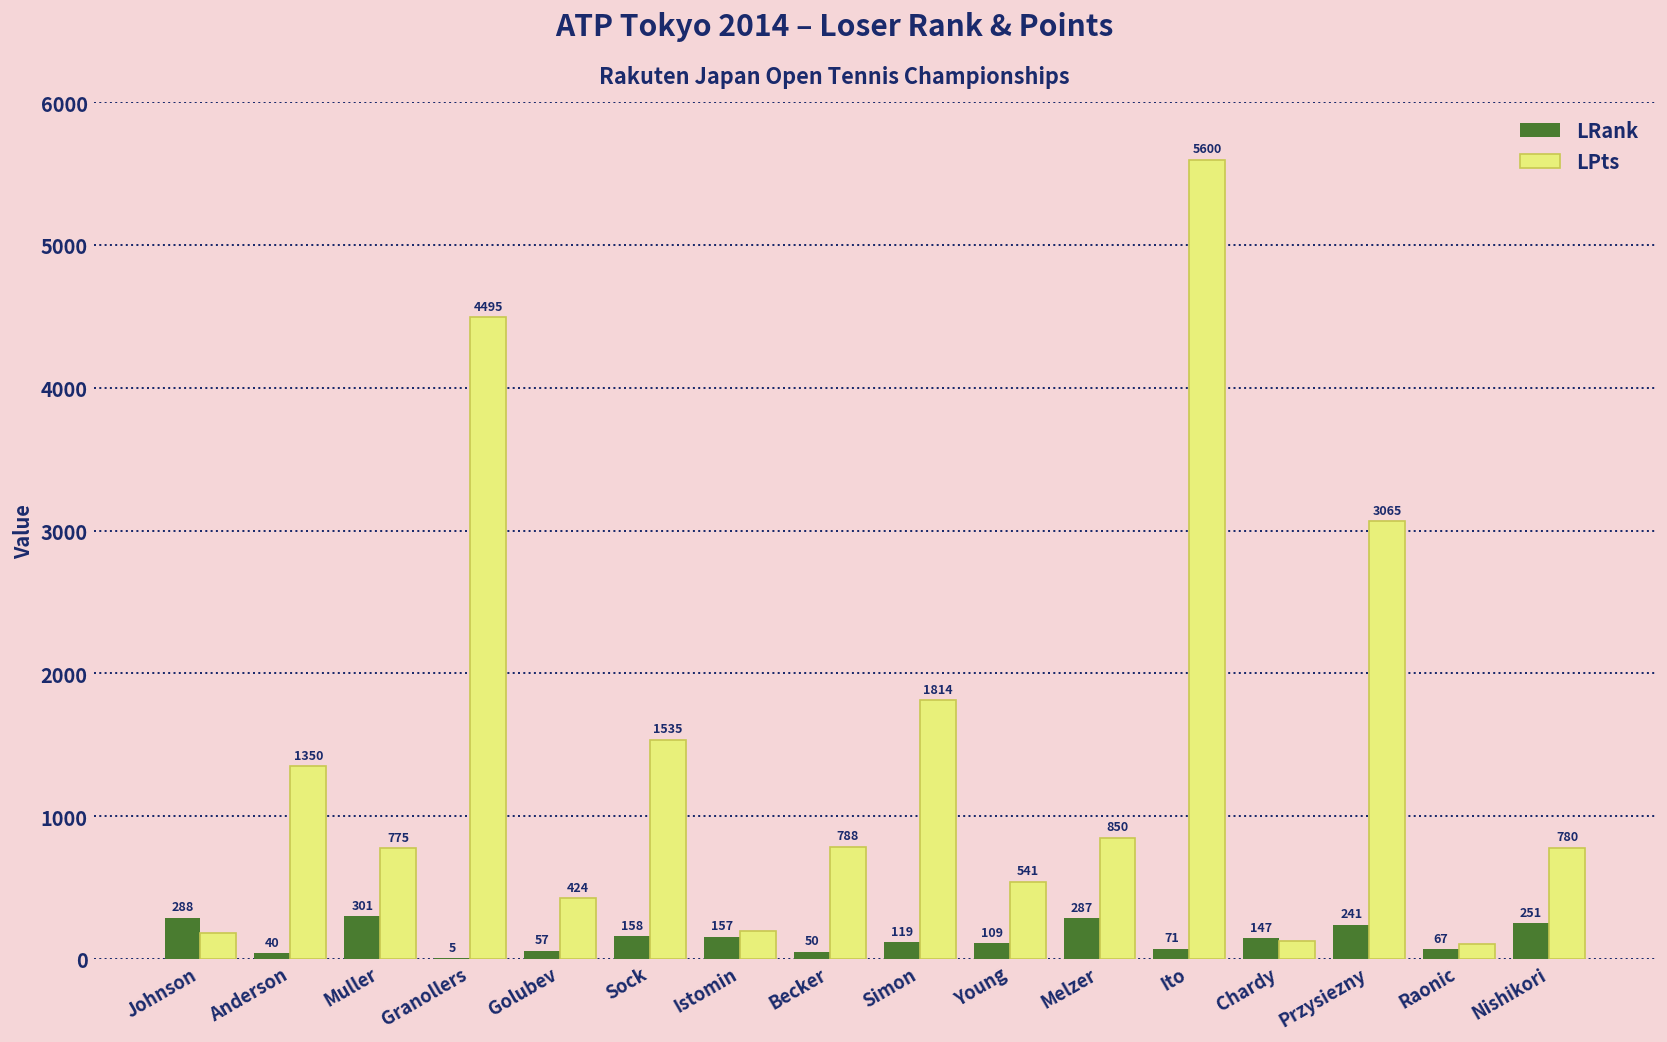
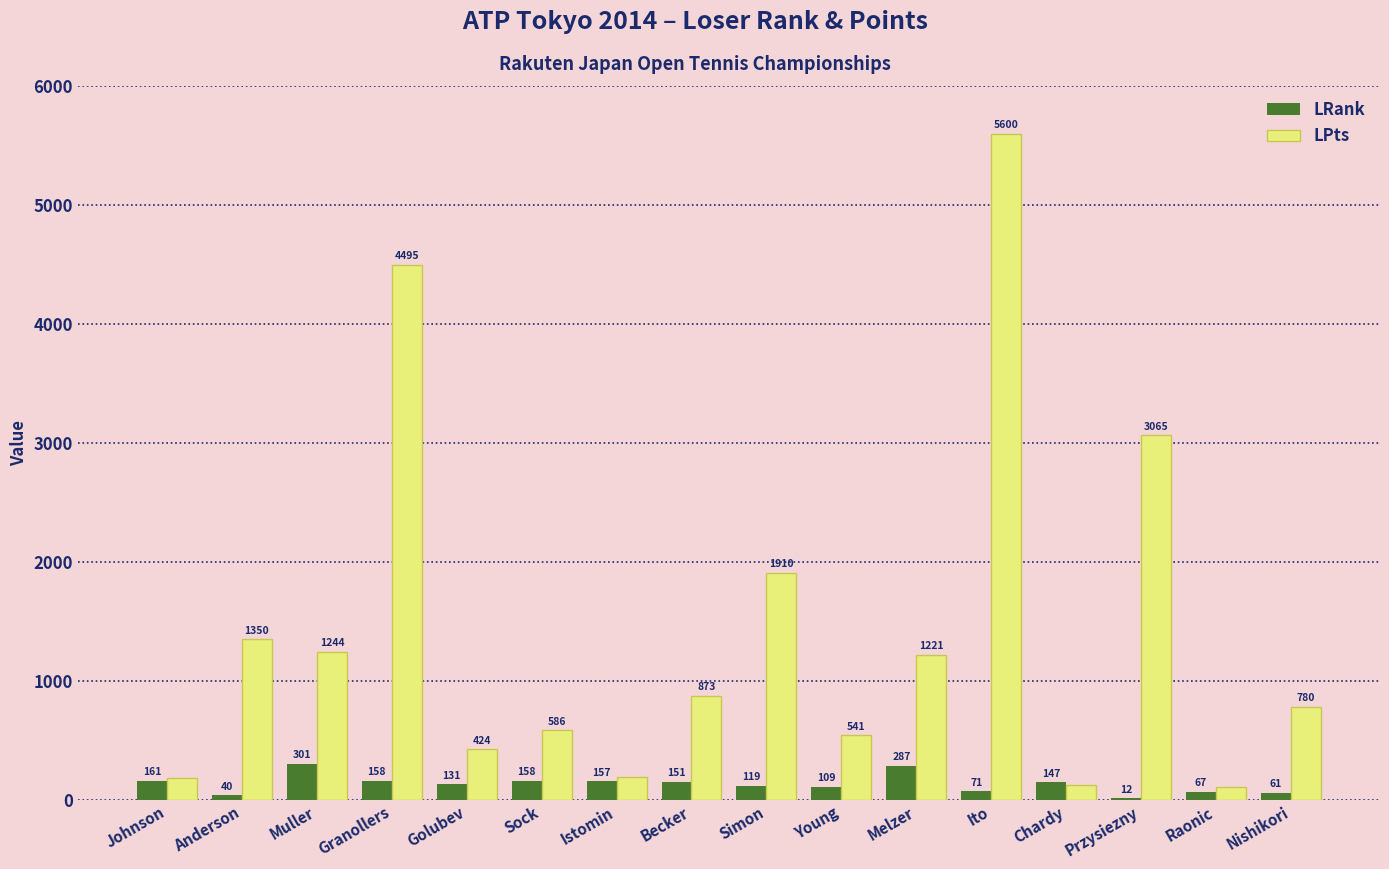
LRank, Johnson: 288 -> 161
LPts, Muller: 775 -> 1244
LRank, Granollers: 5 -> 158
LRank, Golubev: 57 -> 131
LPts, Sock: 1535 -> 586
LRank, Becker: 50 -> 151
LPts, Becker: 788 -> 873
LPts, Simon: 1814 -> 1910
LPts, Melzer: 850 -> 1221
LRank, Przysiezny: 241 -> 12
LRank, Nishikori: 251 -> 61
